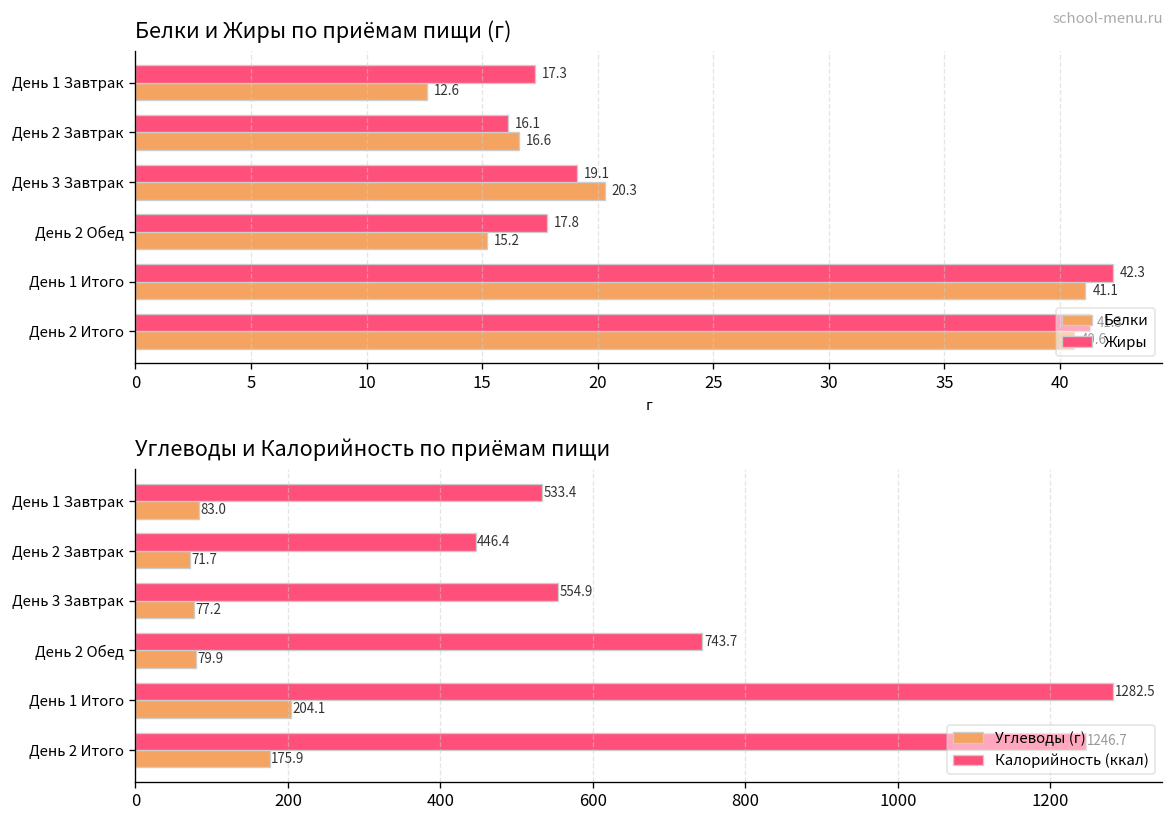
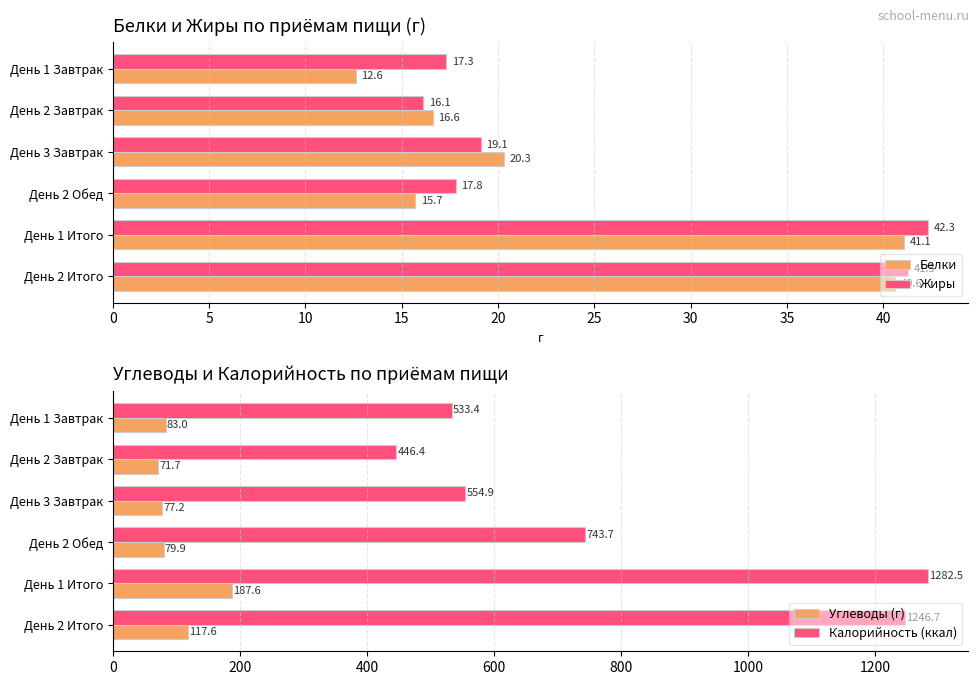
Белки и Жиры по приёмам пищи (г), Белки, День 2 Обед: 15.2 -> 15.7
Углеводы и Калорийность по приёмам пищи, Углеводы (г), День 1 Итого: 204.1 -> 187.6
Углеводы и Калорийность по приёмам пищи, Углеводы (г), День 2 Итого: 175.9 -> 117.6
